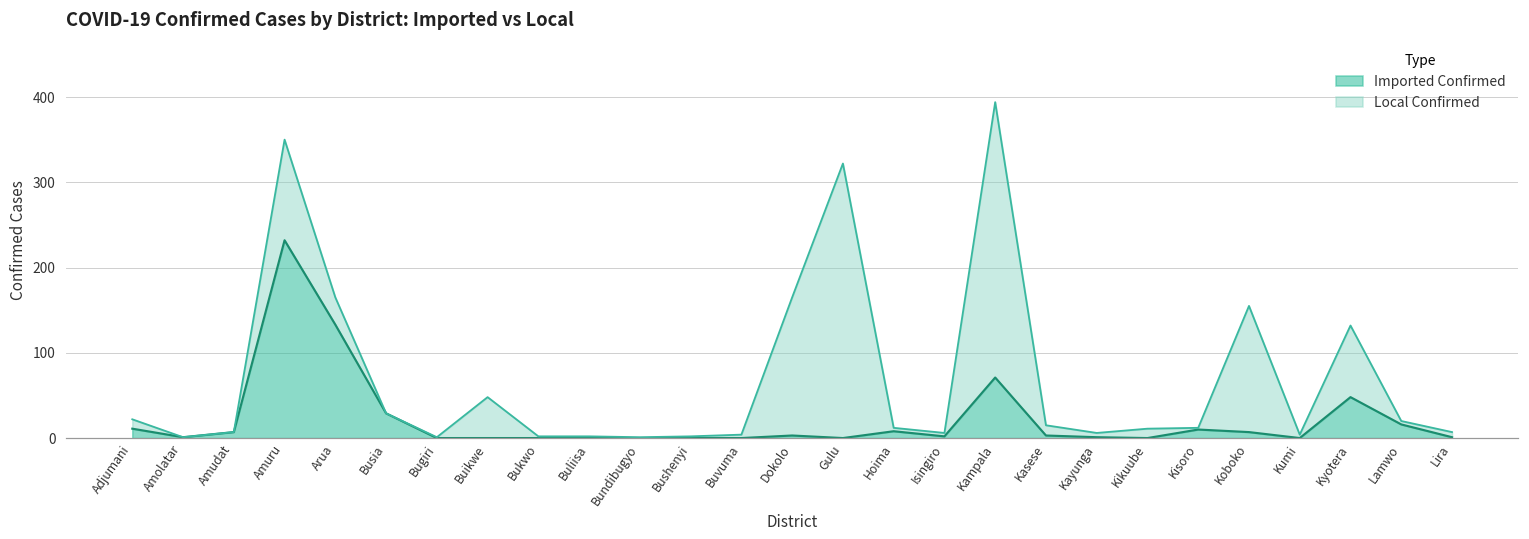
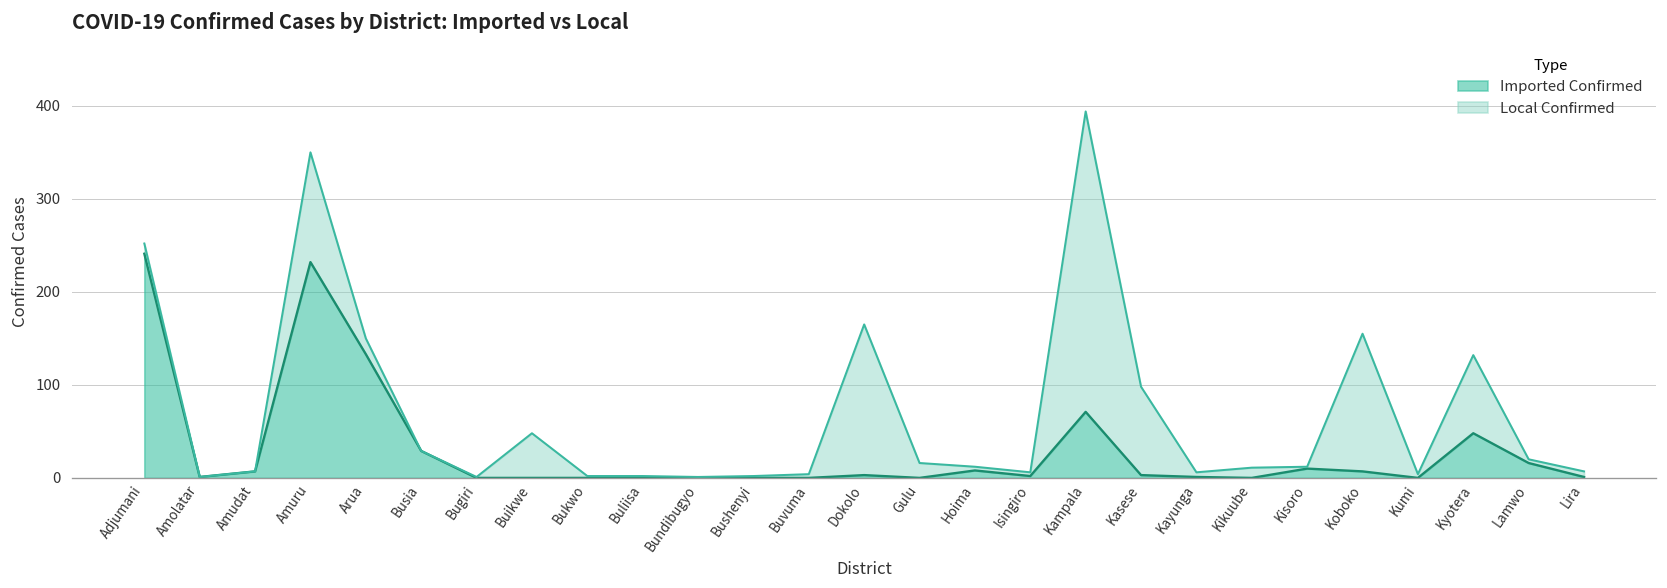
Imported Confirmed, Adjumani: 10 -> 240
Local Confirmed, Arua: 30 -> 20
Local Confirmed, Gulu: 320 -> 20
Local Confirmed, Kasese: 10 -> 100
